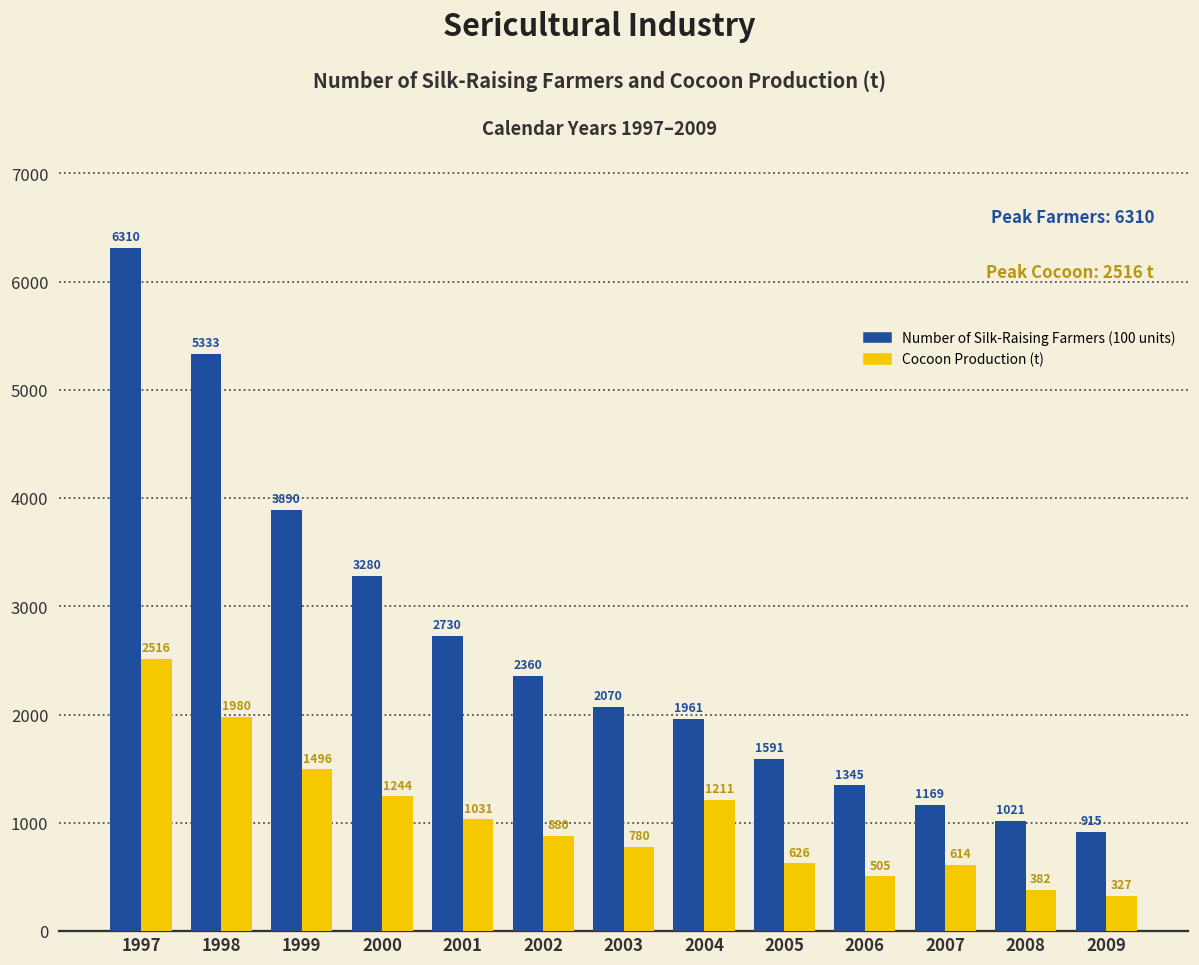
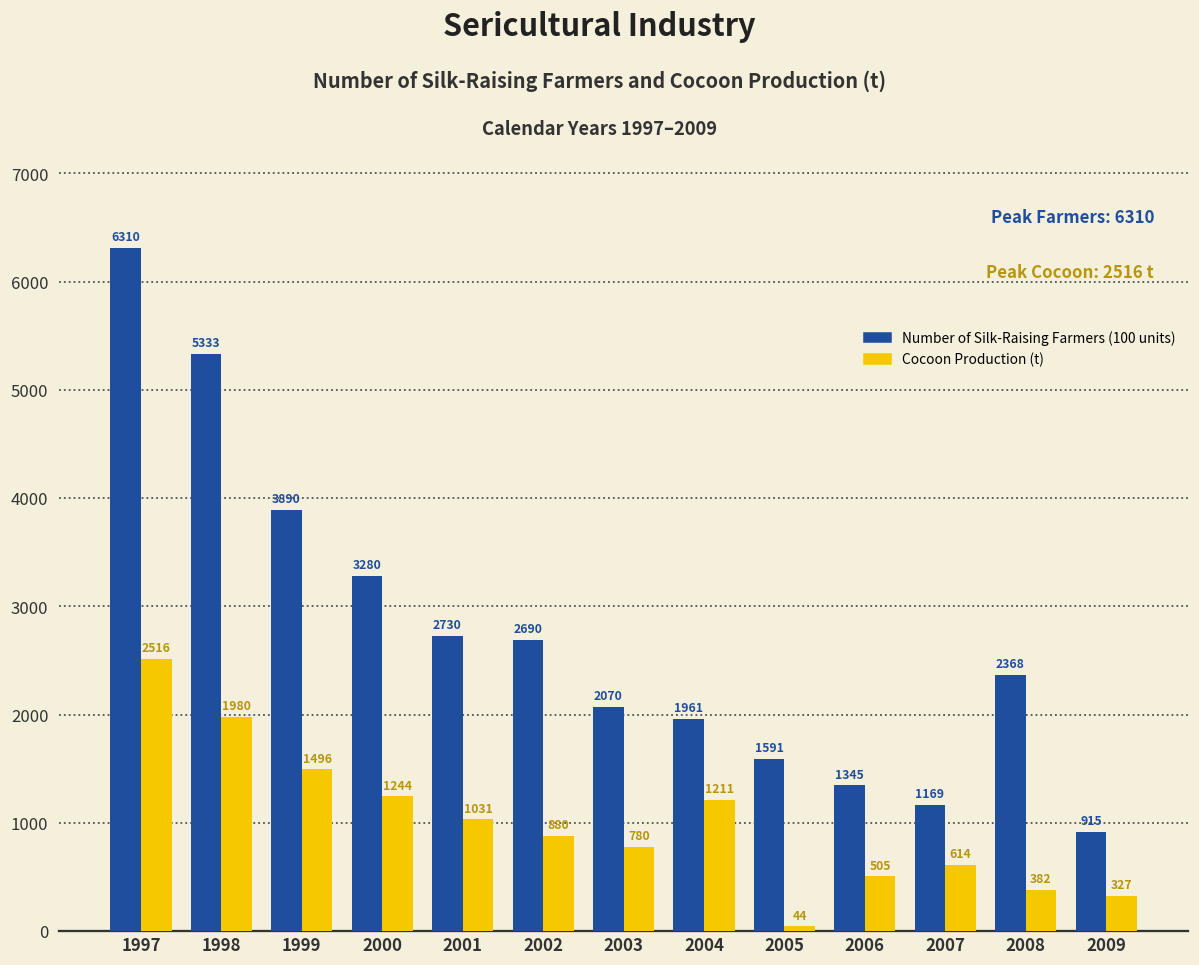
Number of Silk-Raising Farmers (100 units), 2002: 2360 -> 2690
Cocoon Production (t), 2005: 626 -> 44
Number of Silk-Raising Farmers (100 units), 2008: 1021 -> 2368
